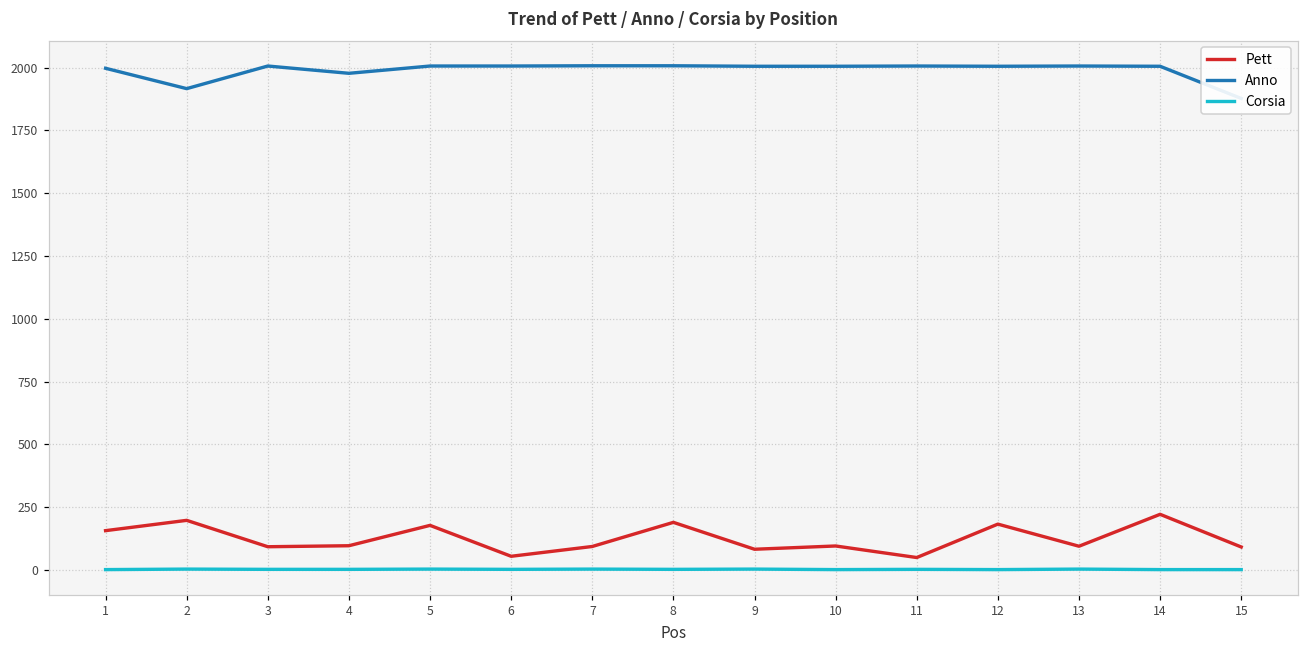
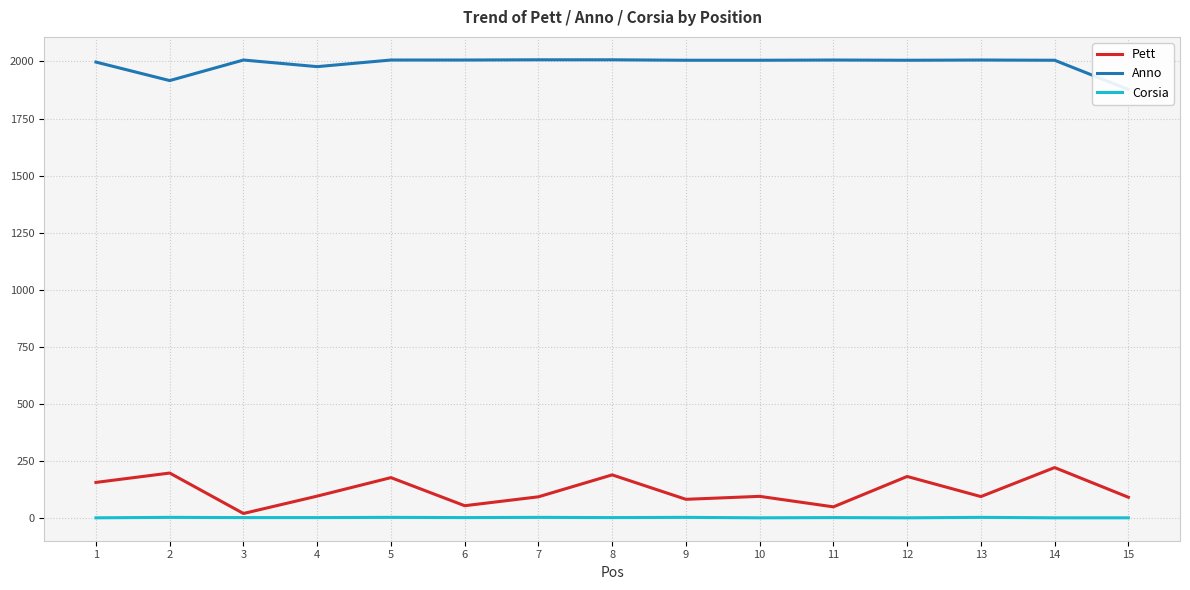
Pett, 3: 90 -> 20
